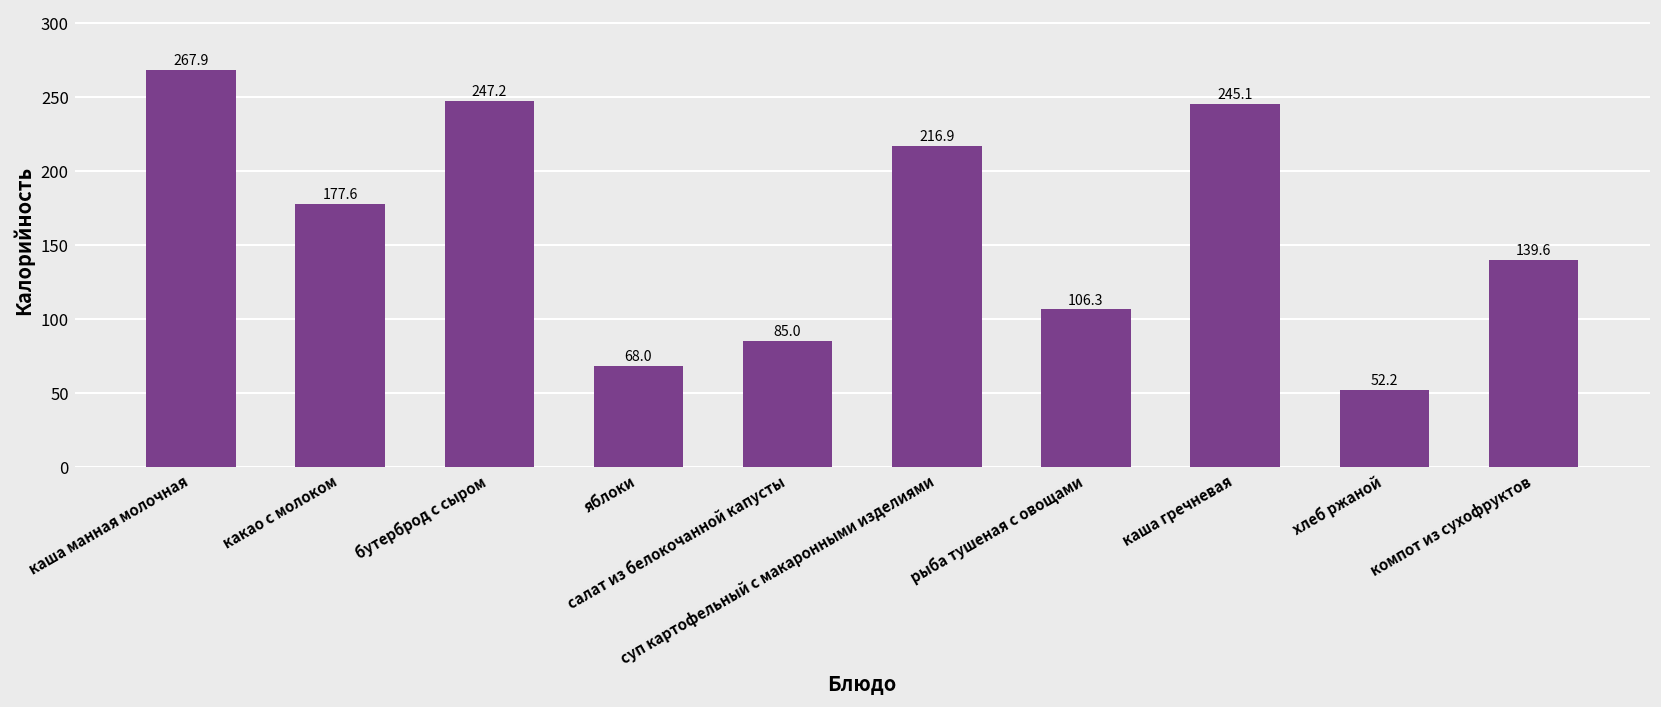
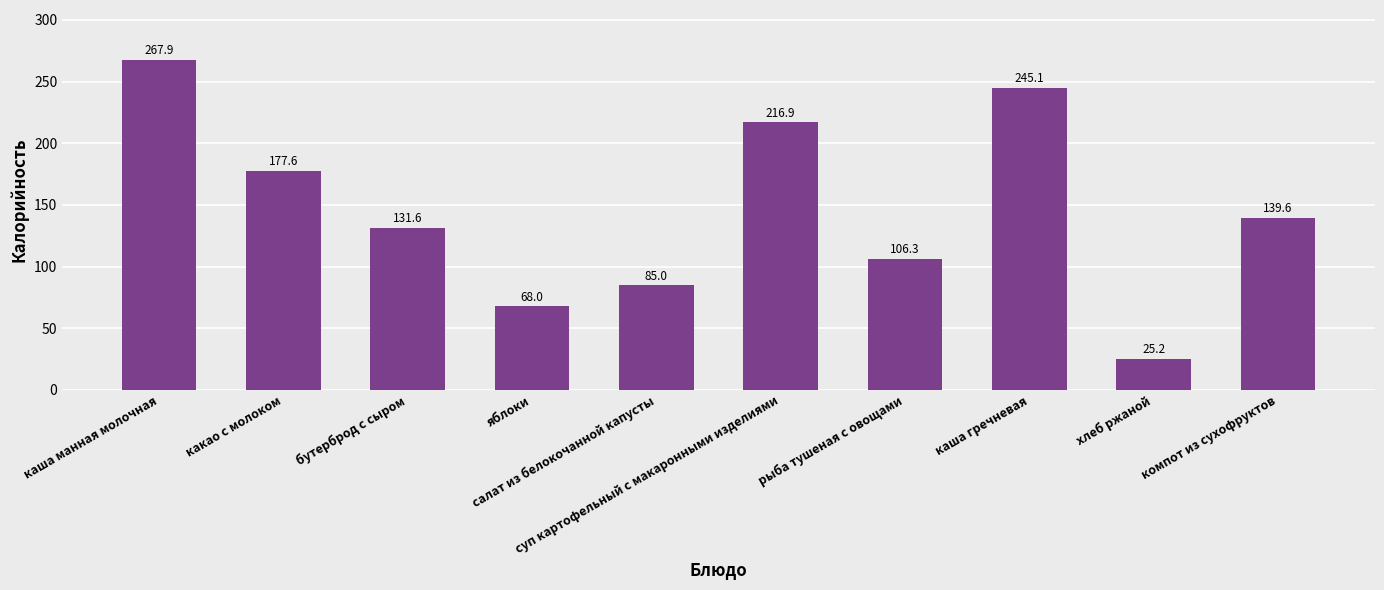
бутерброд с сыром: 247.2 -> 131.6
хлеб ржаной: 52.2 -> 25.2
